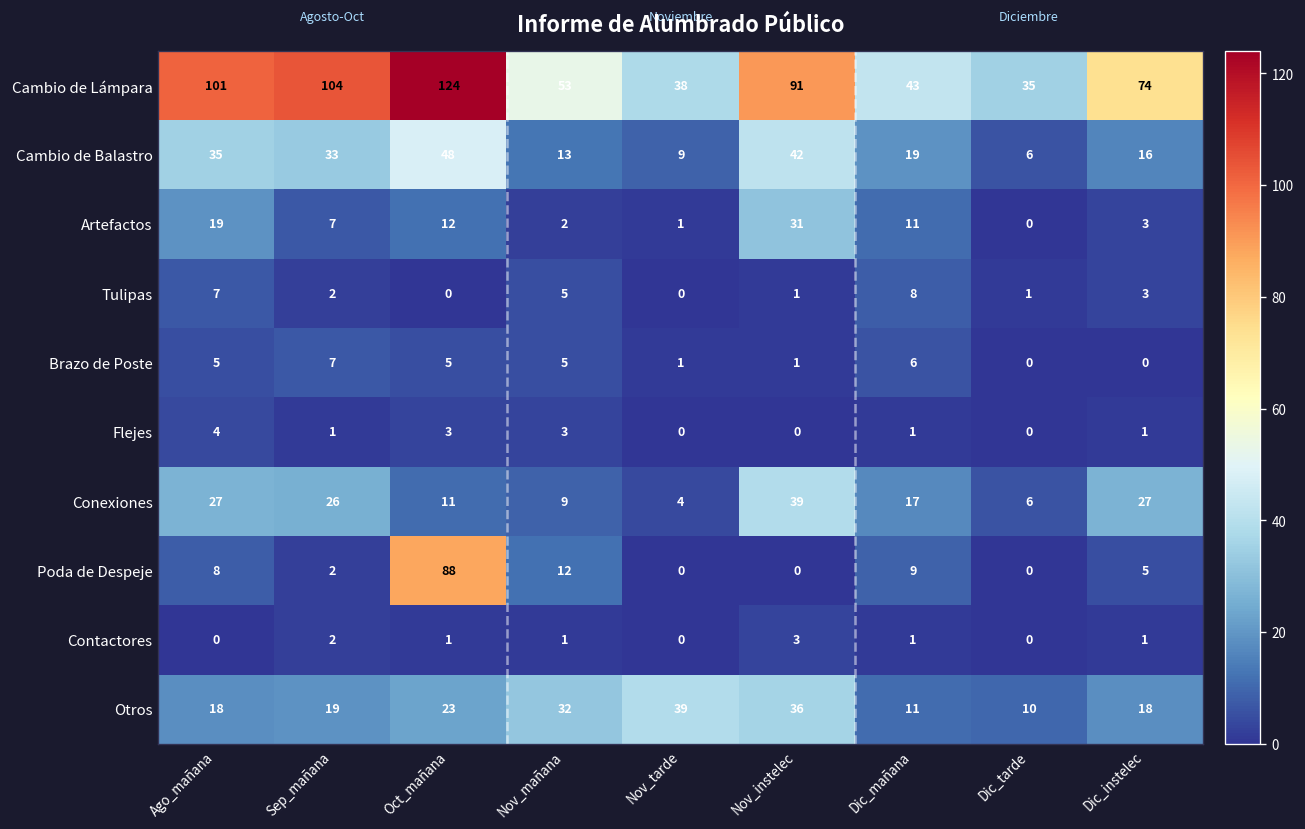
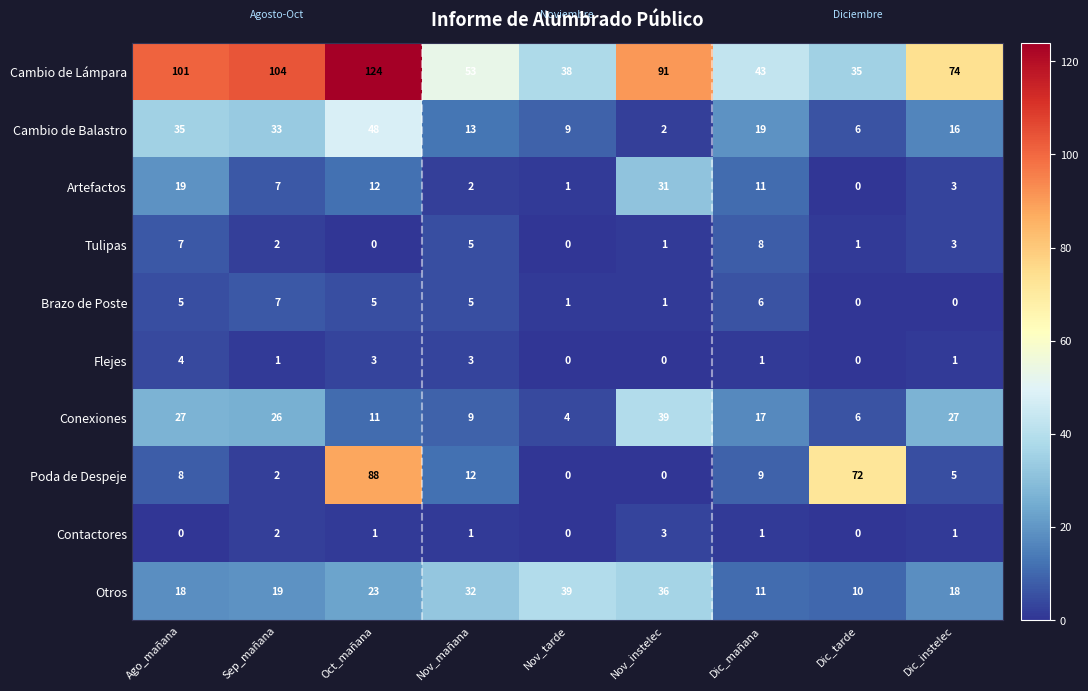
Cambio de Balastro, Nov_instelec: 42 -> 2
Poda de Despeje, Dic_tarde: 0 -> 72
